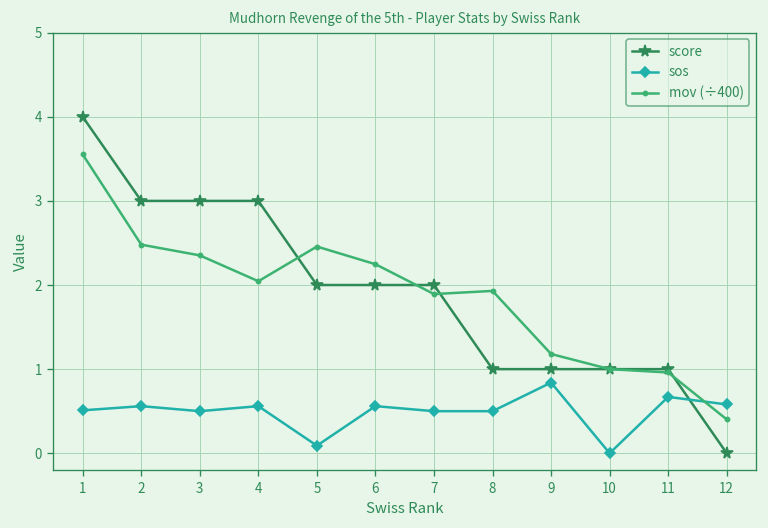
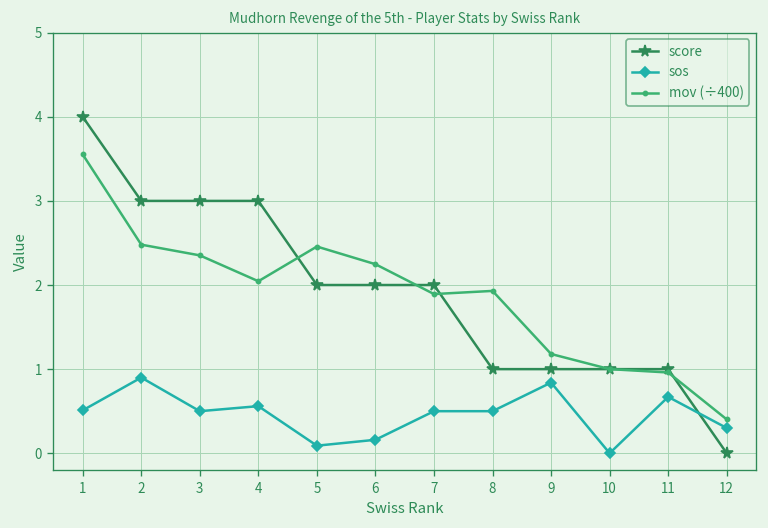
sos, 2: 0.6 -> 0.9
sos, 6: 0.6 -> 0.2
sos, 12: 0.6 -> 0.3
